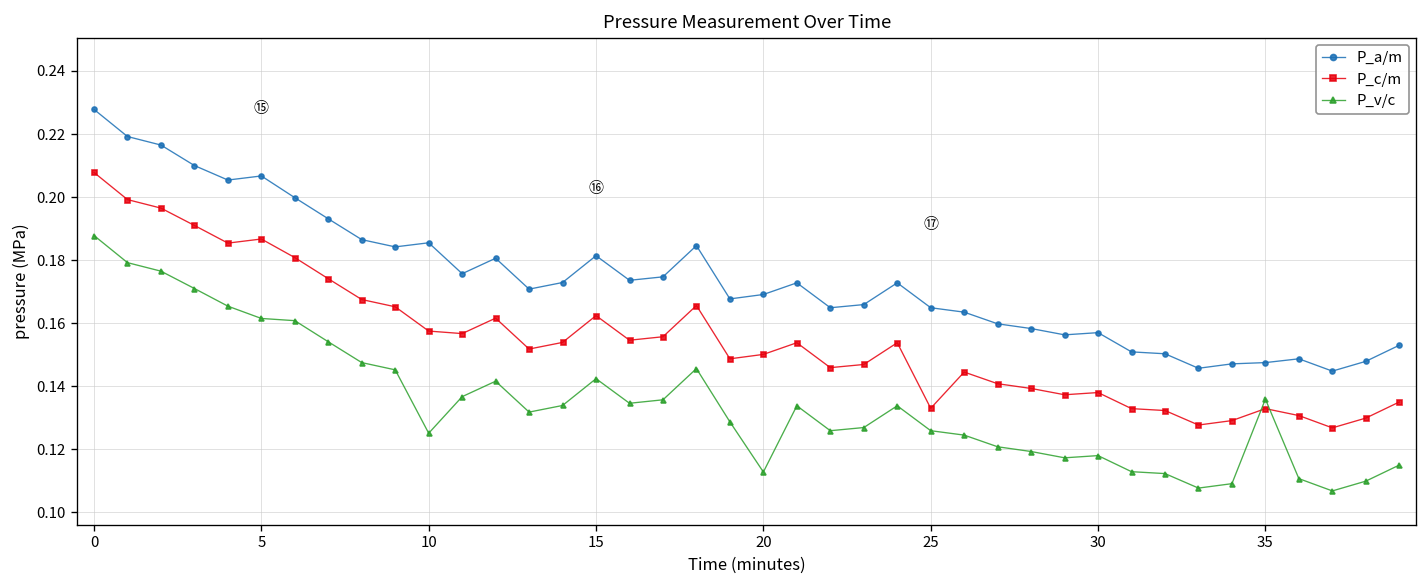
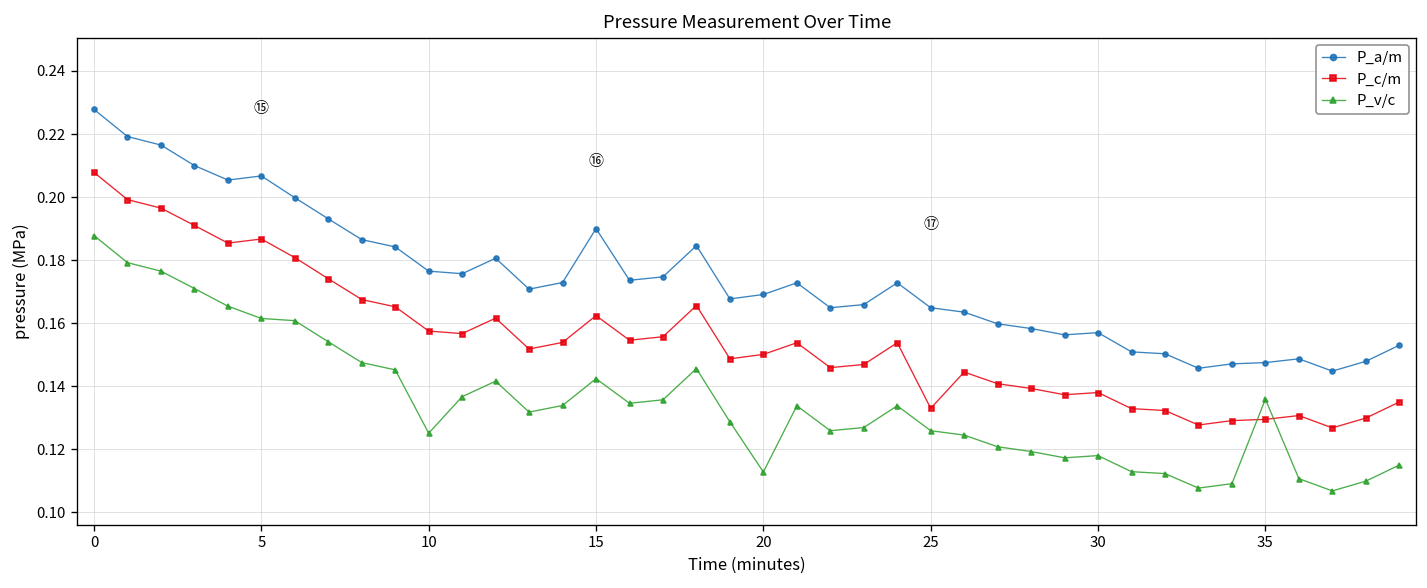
P_a/m, 10: 0.186 -> 0.177
P_a/m, 15: 0.181 -> 0.190
P_c/m, 35: 0.133 -> 0.130
